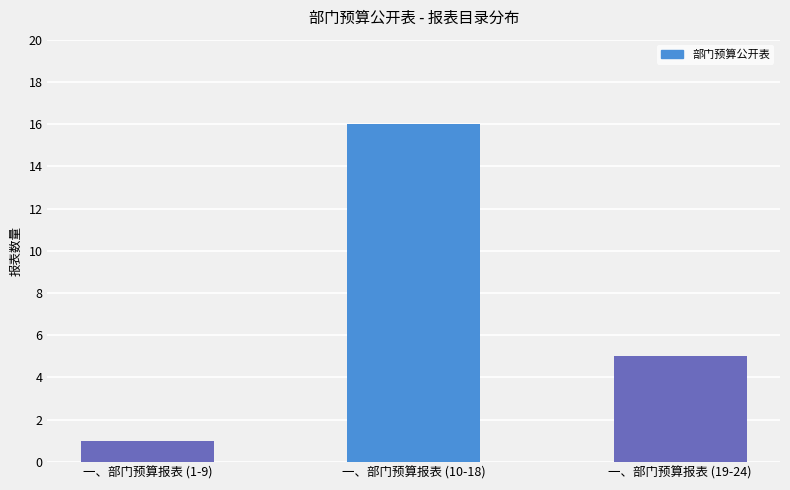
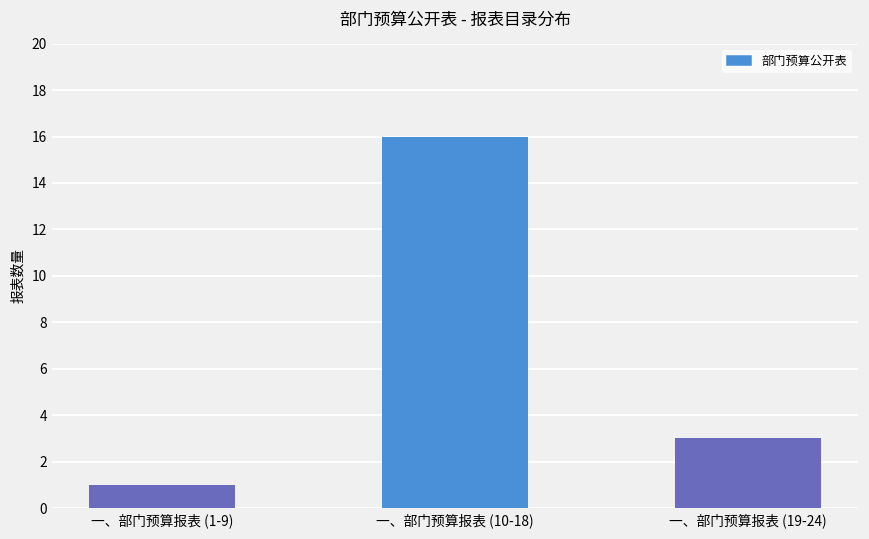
一、部门预算报表 (19-24): 5 -> 3
